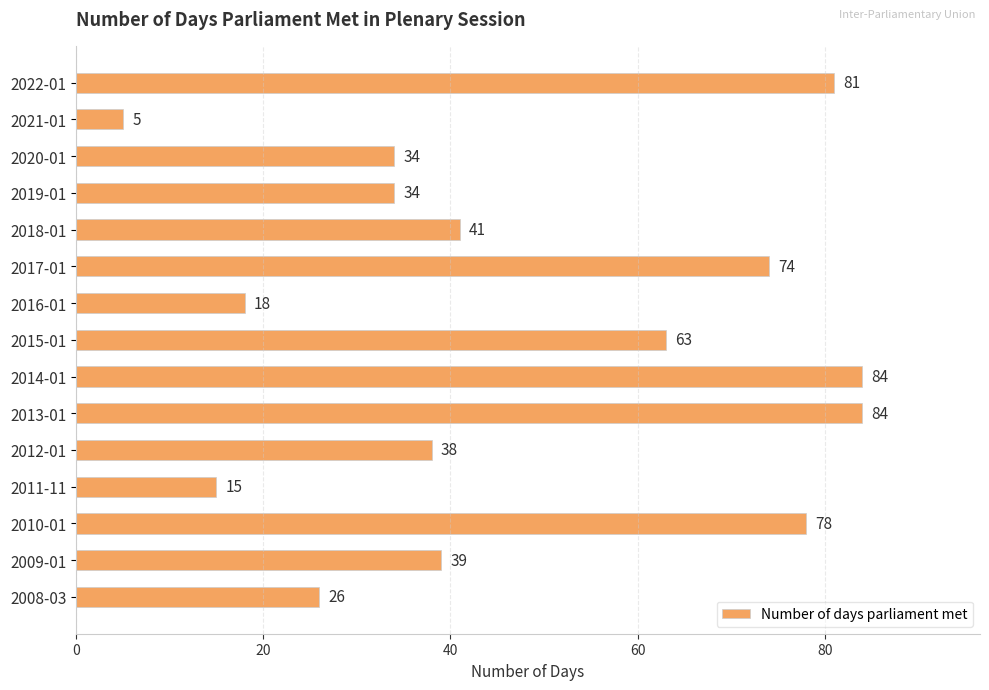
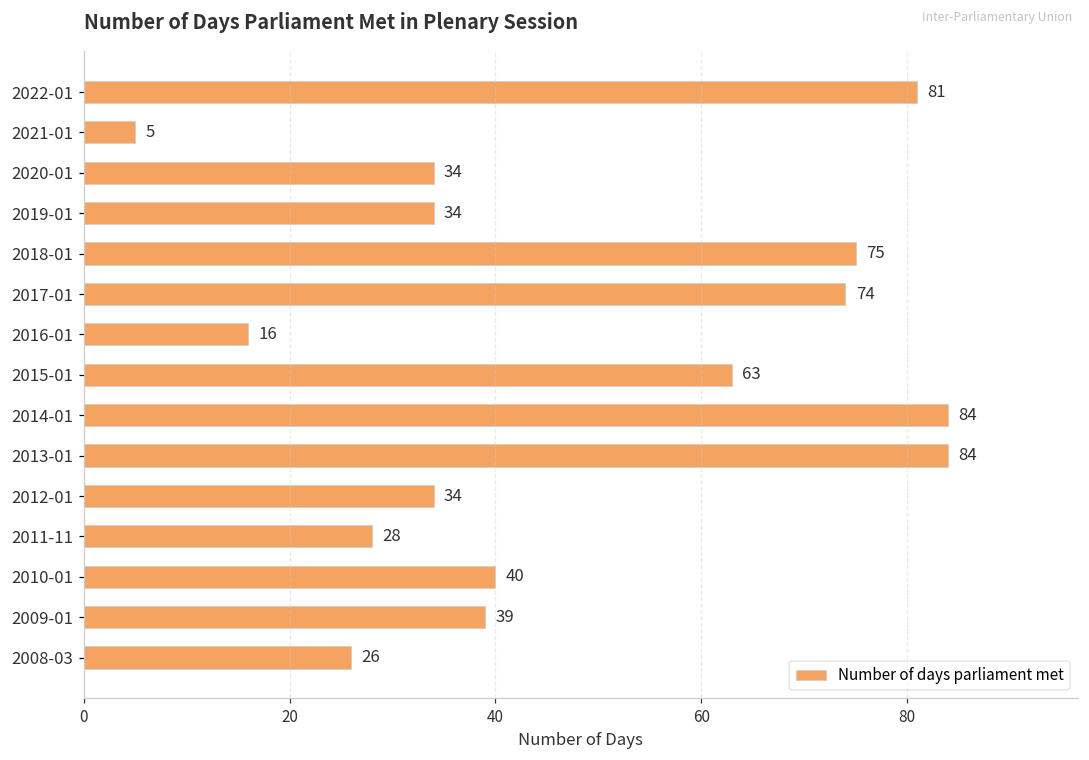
2018-01: 41 -> 75
2016-01: 18 -> 16
2012-01: 38 -> 34
2011-11: 15 -> 28
2010-01: 78 -> 40
